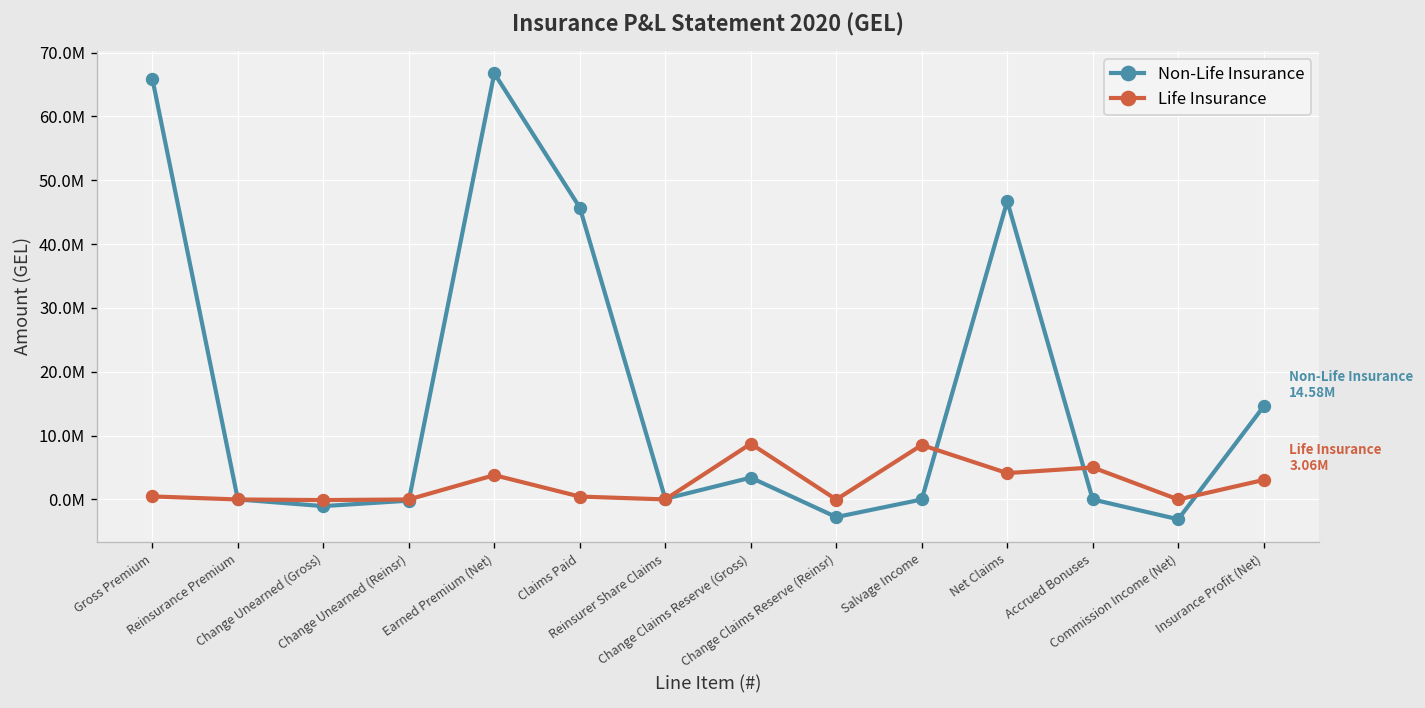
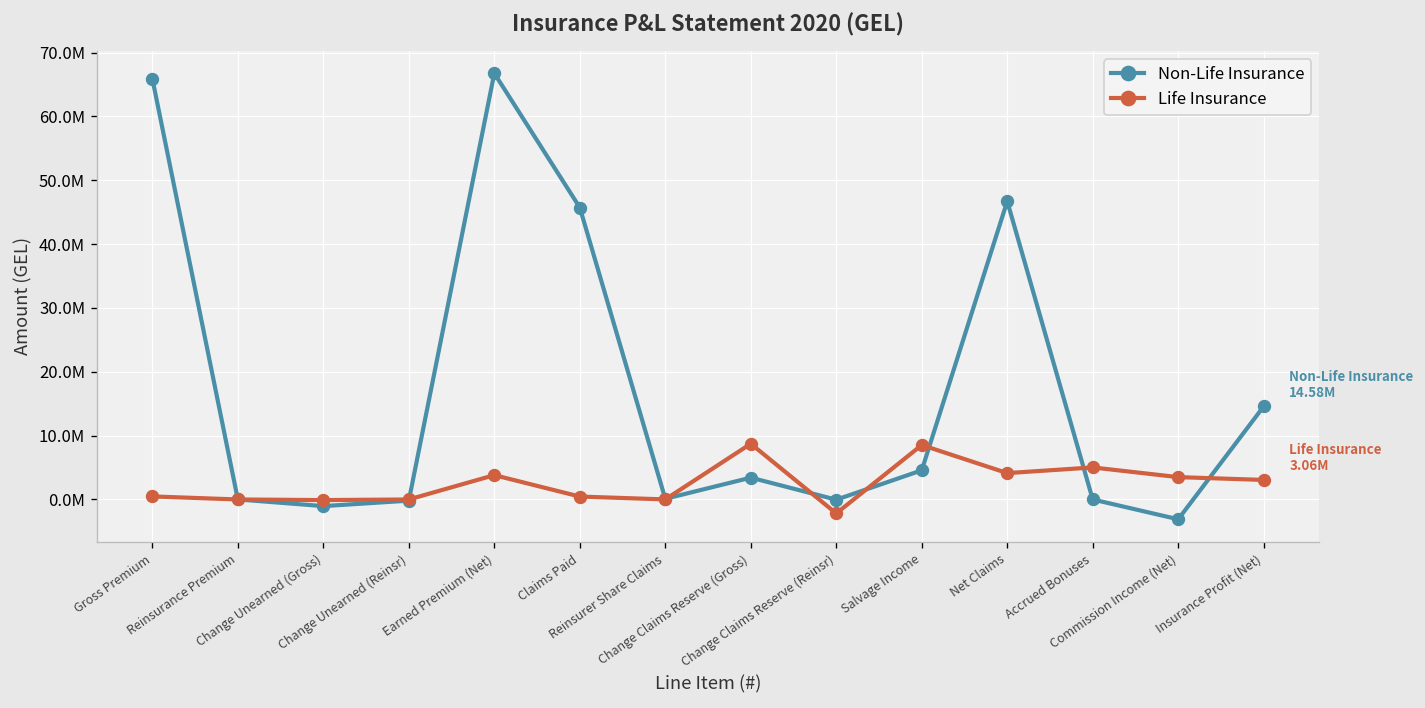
Non-Life Insurance, Change Claims Reserve (Reinsr): -3000000 -> 0
Life Insurance, Change Claims Reserve (Reinsr): 0 -> -2000000
Non-Life Insurance, Salvage Income: 0 -> 5000000
Life Insurance, Commission Income (Net): 0 -> 4000000
